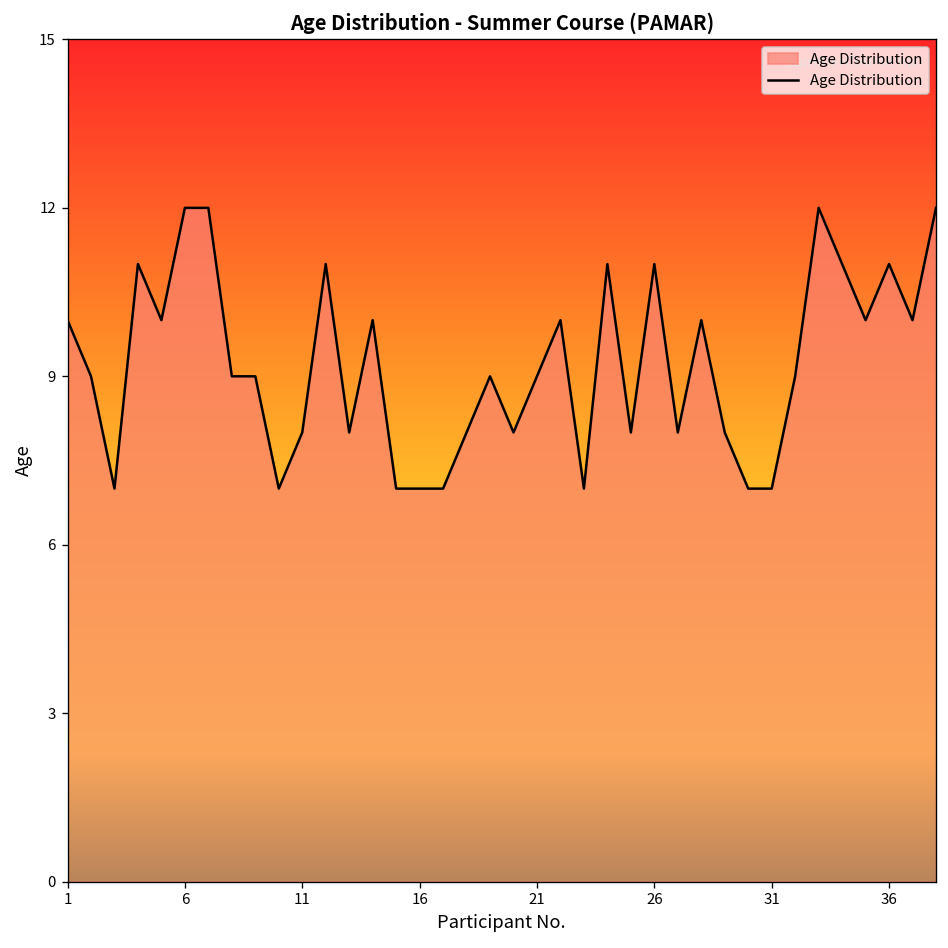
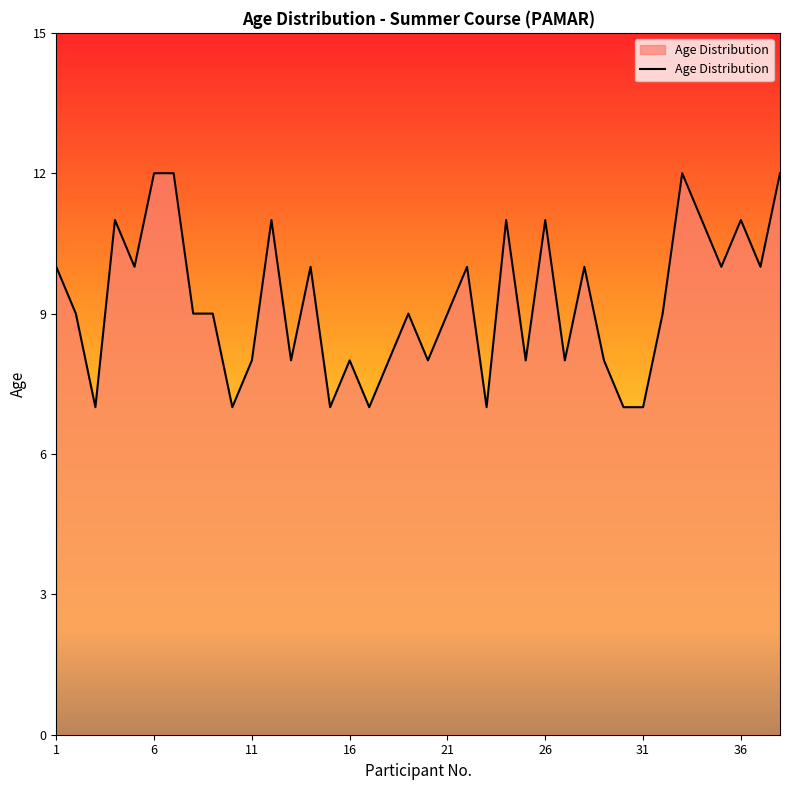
16: 7 -> 8
